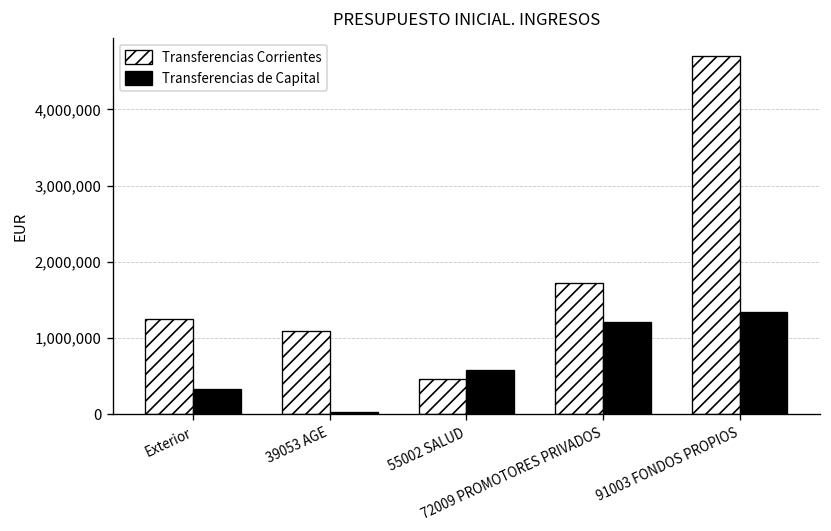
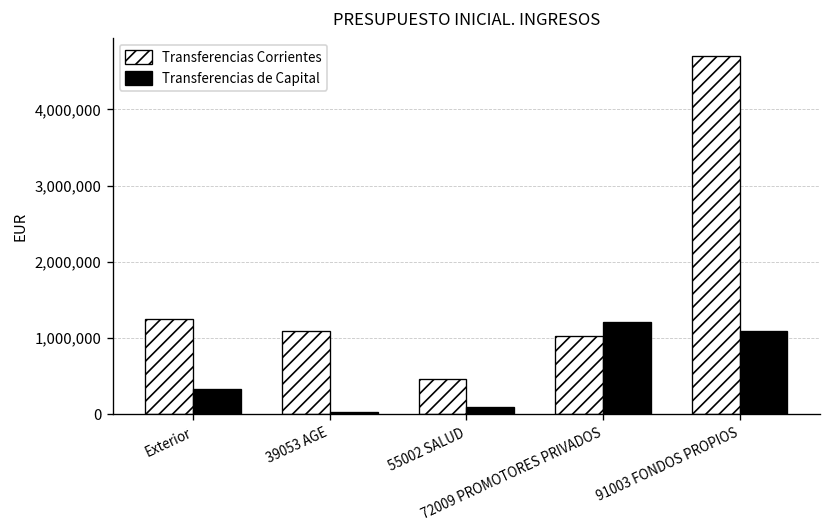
Transferencias de Capital, 55002 SALUD: 600,000 -> 100,000
Transferencias Corrientes, 72009 PROMOTORES PRIVADOS: 1,700,000 -> 1,000,000
Transferencias de Capital, 91003 FONDOS PROPIOS: 1,300,000 -> 1,100,000
